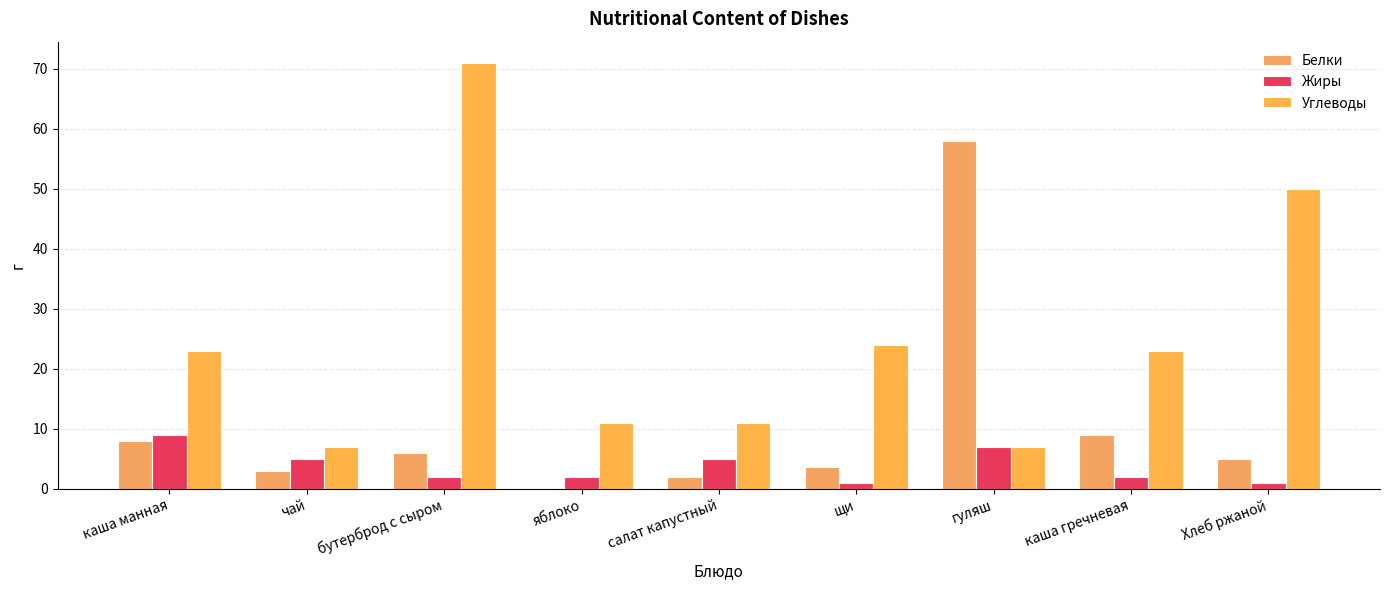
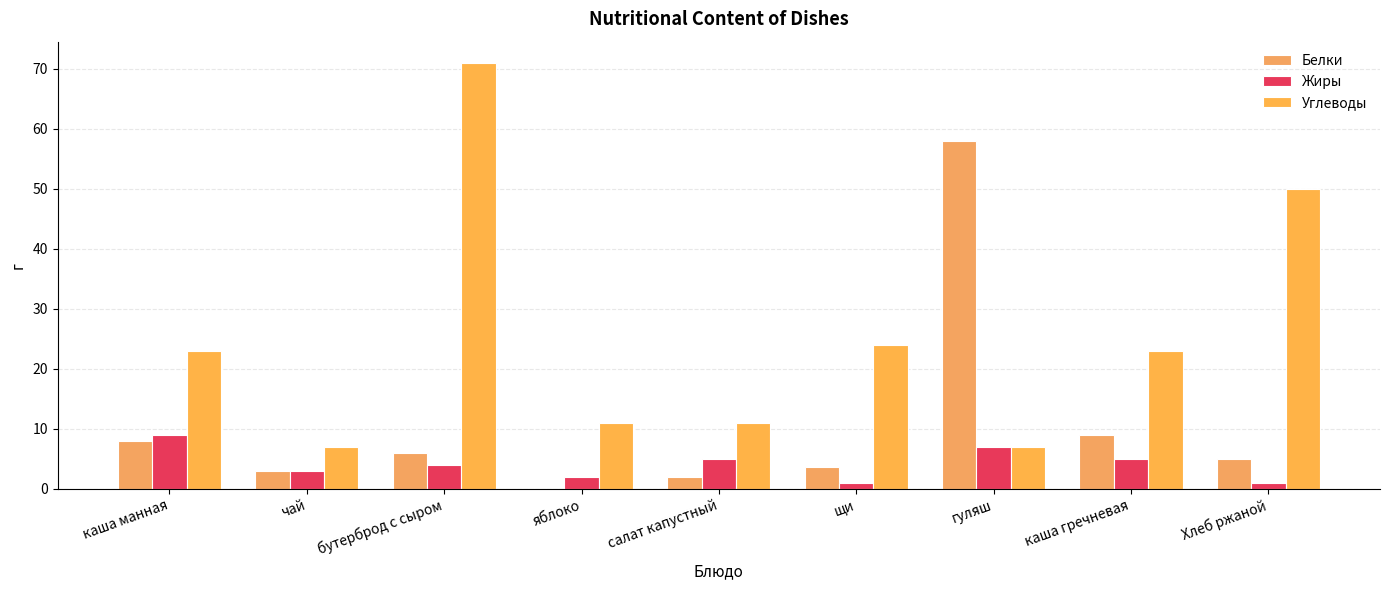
Жиры, чай: 5 -> 3
Жиры, бутерброд с сыром: 2 -> 4
Жиры, каша гречневая: 2 -> 5
